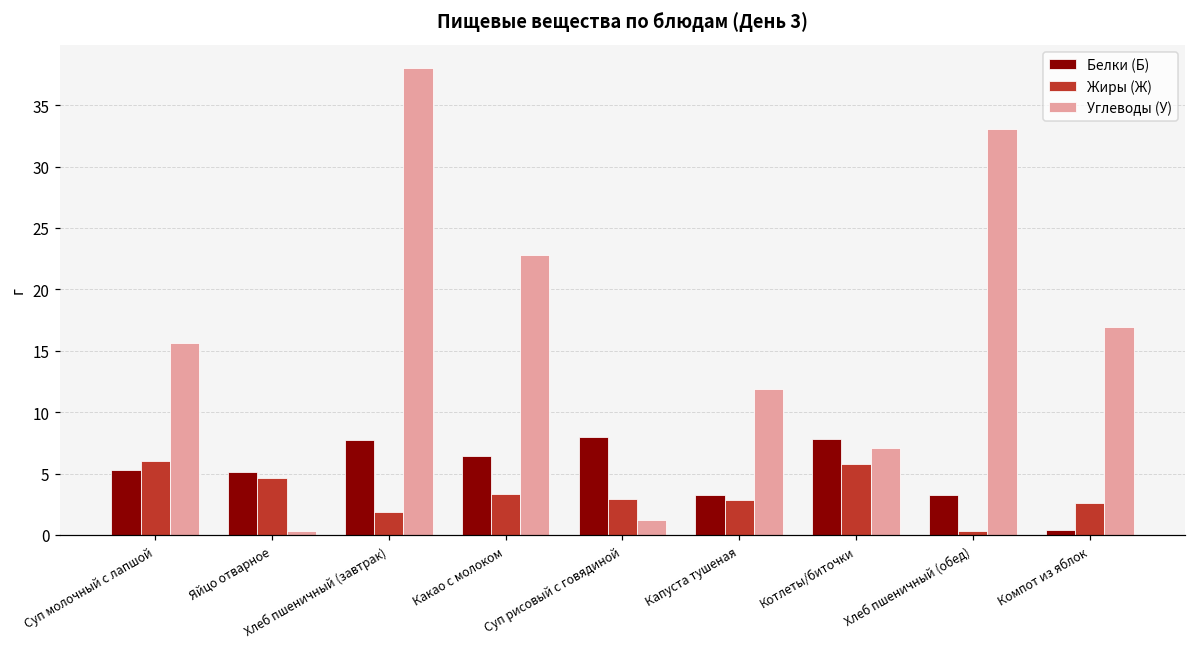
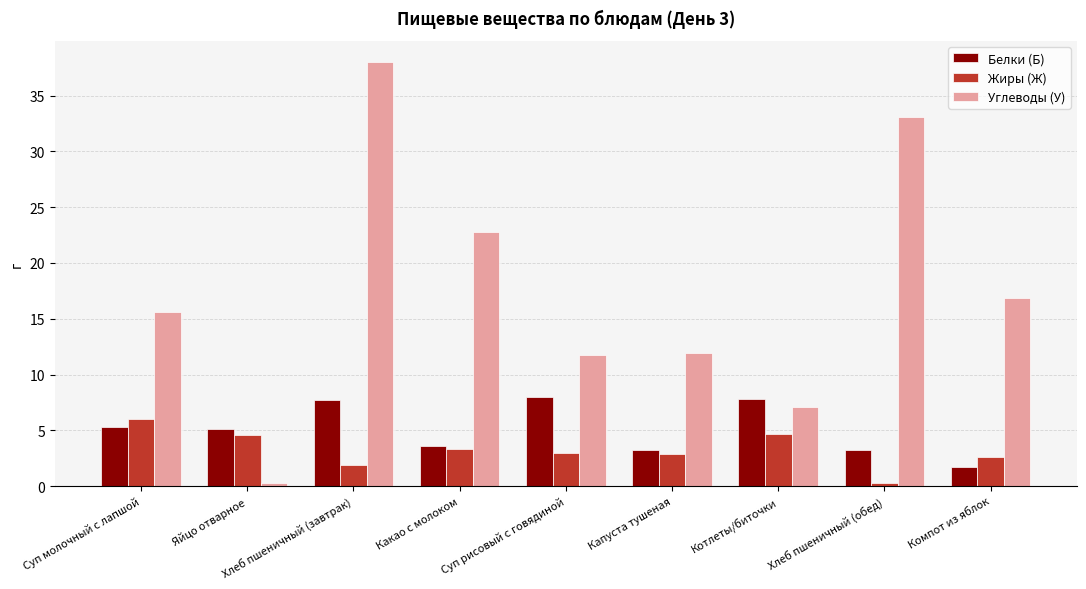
Белки (Б), Какао с молоком: 6.4 -> 3.6
Углеводы (У), Суп рисовый с говядиной: 1.2 -> 11.8
Жиры (Ж), Котлеты/биточки: 5.8 -> 4.7
Белки (Б), Компот из яблок: 0.4 -> 1.7
